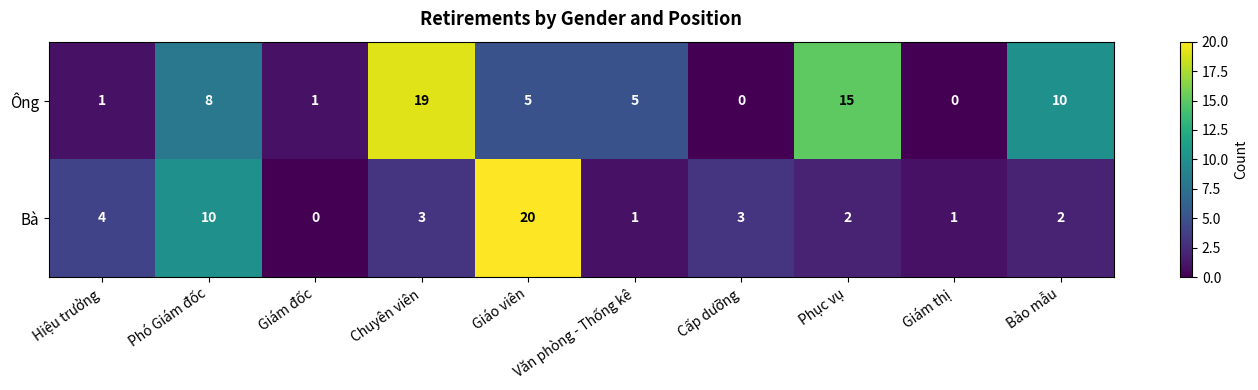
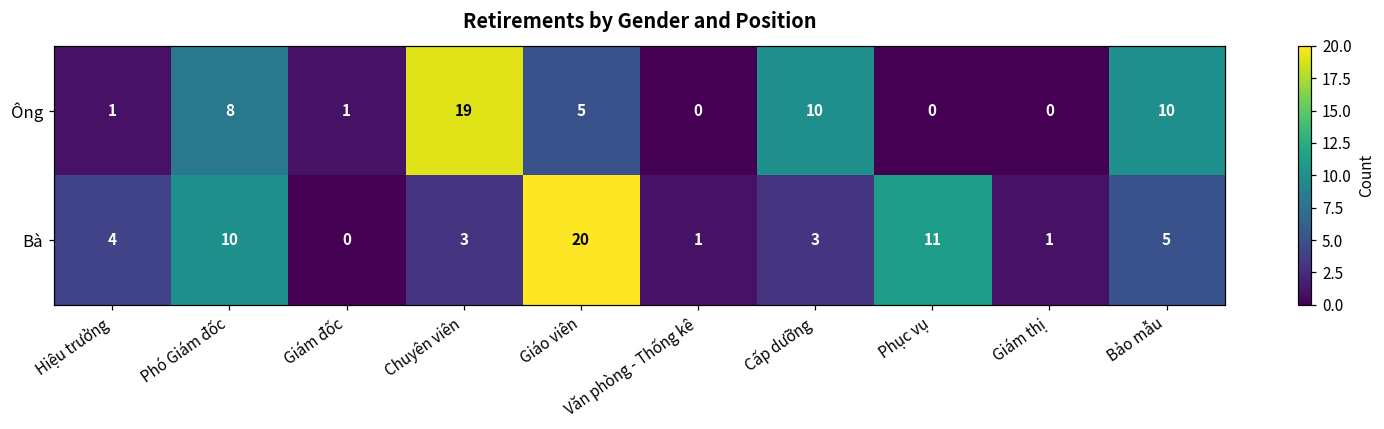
Ông, Văn phòng - Thống kê: 5 -> 0
Ông, Cấp dưỡng: 0 -> 10
Ông, Phục vụ: 15 -> 0
Bà, Phục vụ: 2 -> 11
Bà, Bảo mẫu: 2 -> 5
